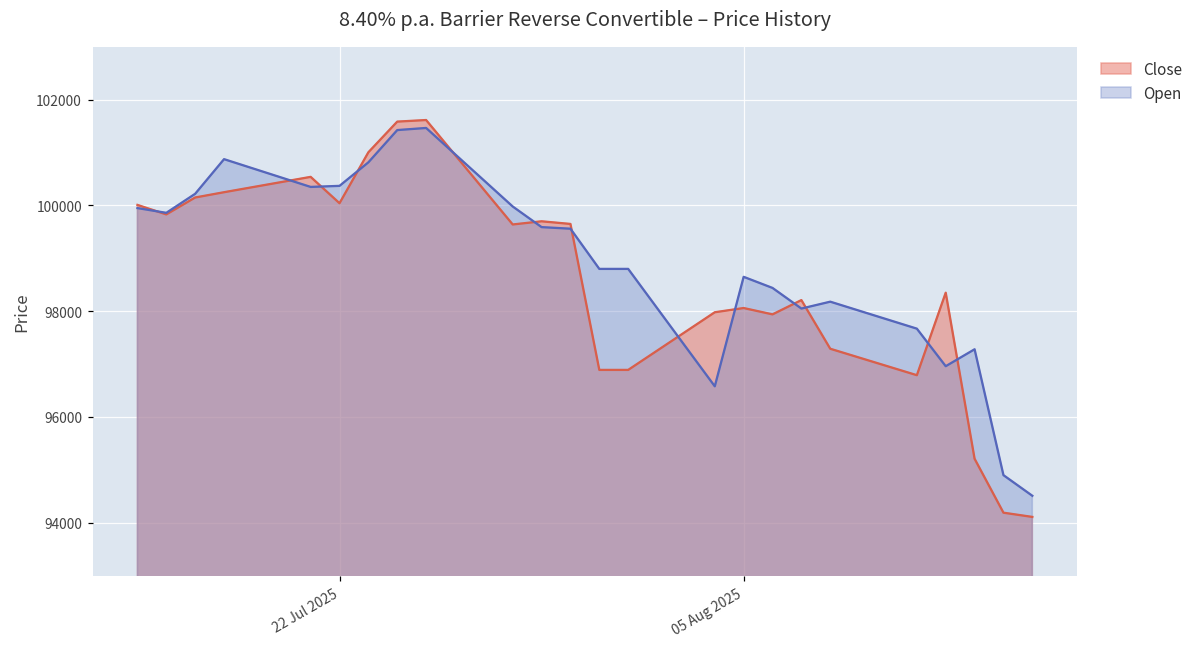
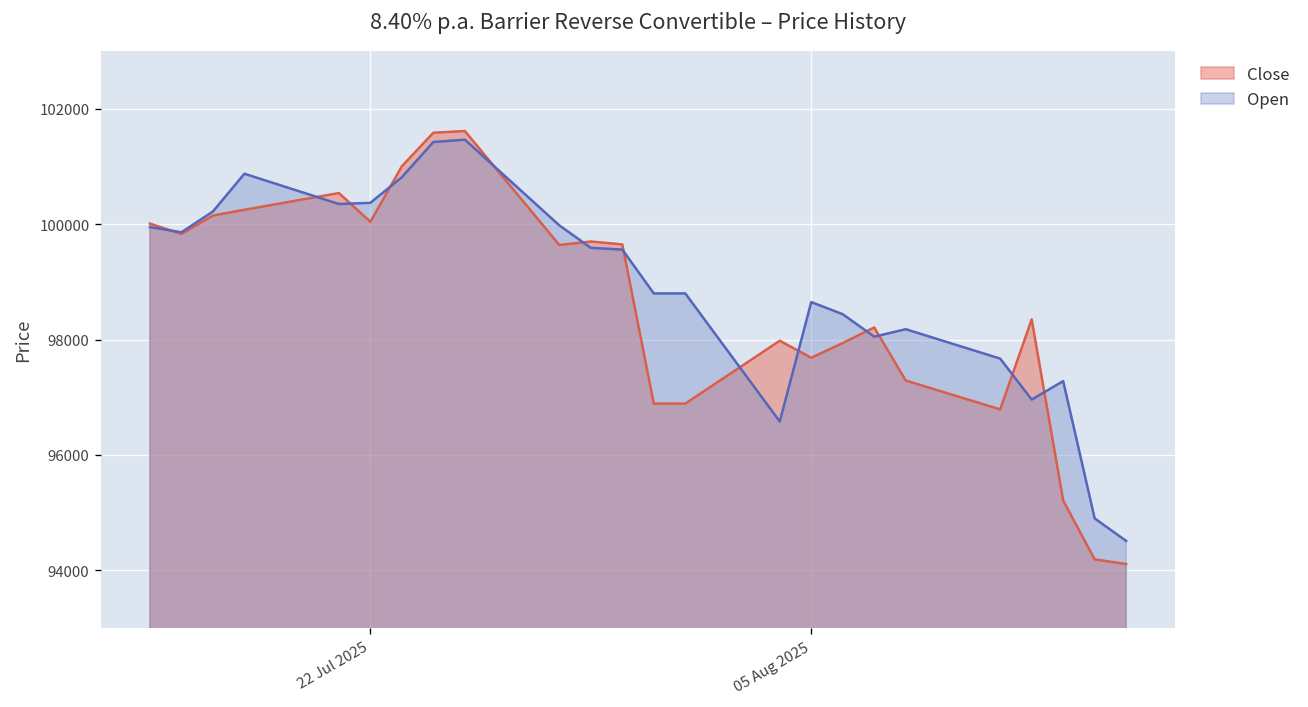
Close, 05 Aug 2025: 98100 -> 97700
